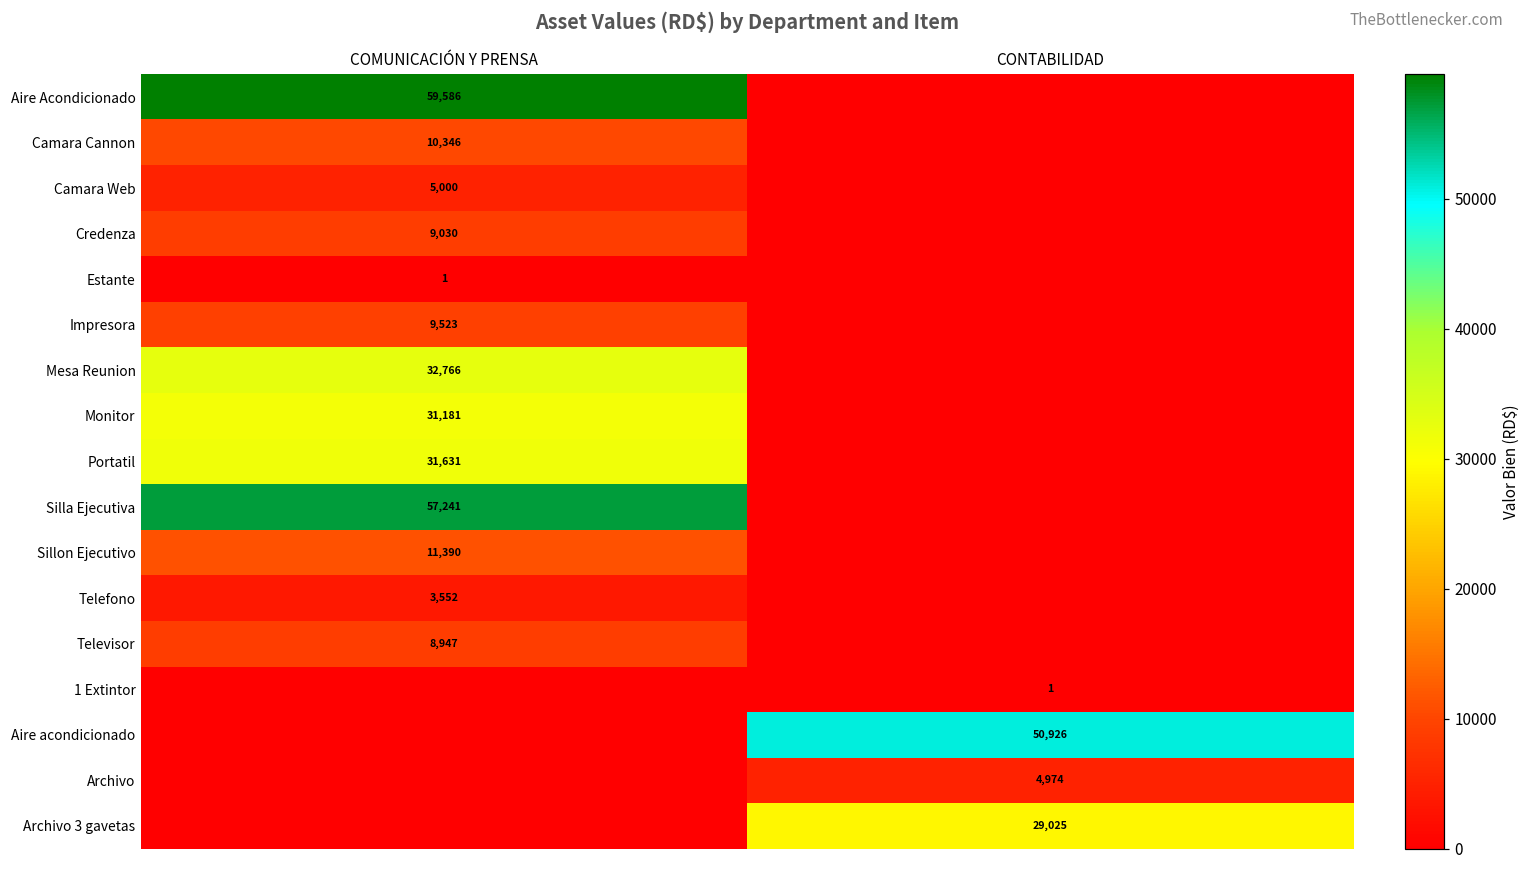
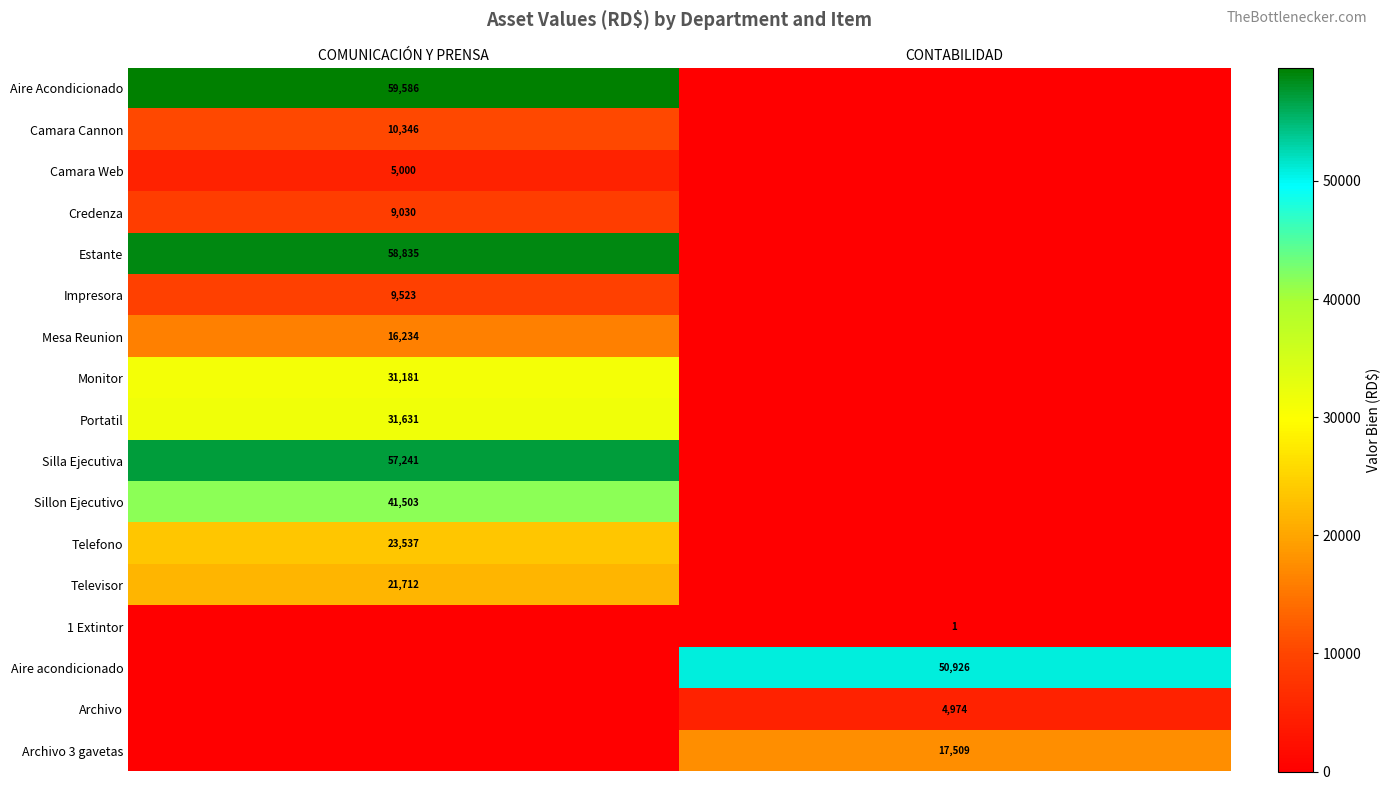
Estante, COMUNICACIÓN Y PRENSA: 1 -> 58,835
Mesa Reunion, COMUNICACIÓN Y PRENSA: 32,766 -> 16,234
Sillon Ejecutivo, COMUNICACIÓN Y PRENSA: 11,390 -> 41,503
Telefono, COMUNICACIÓN Y PRENSA: 3,552 -> 23,537
Televisor, COMUNICACIÓN Y PRENSA: 8,947 -> 21,712
Archivo 3 gavetas, CONTABILIDAD: 29,025 -> 17,509
